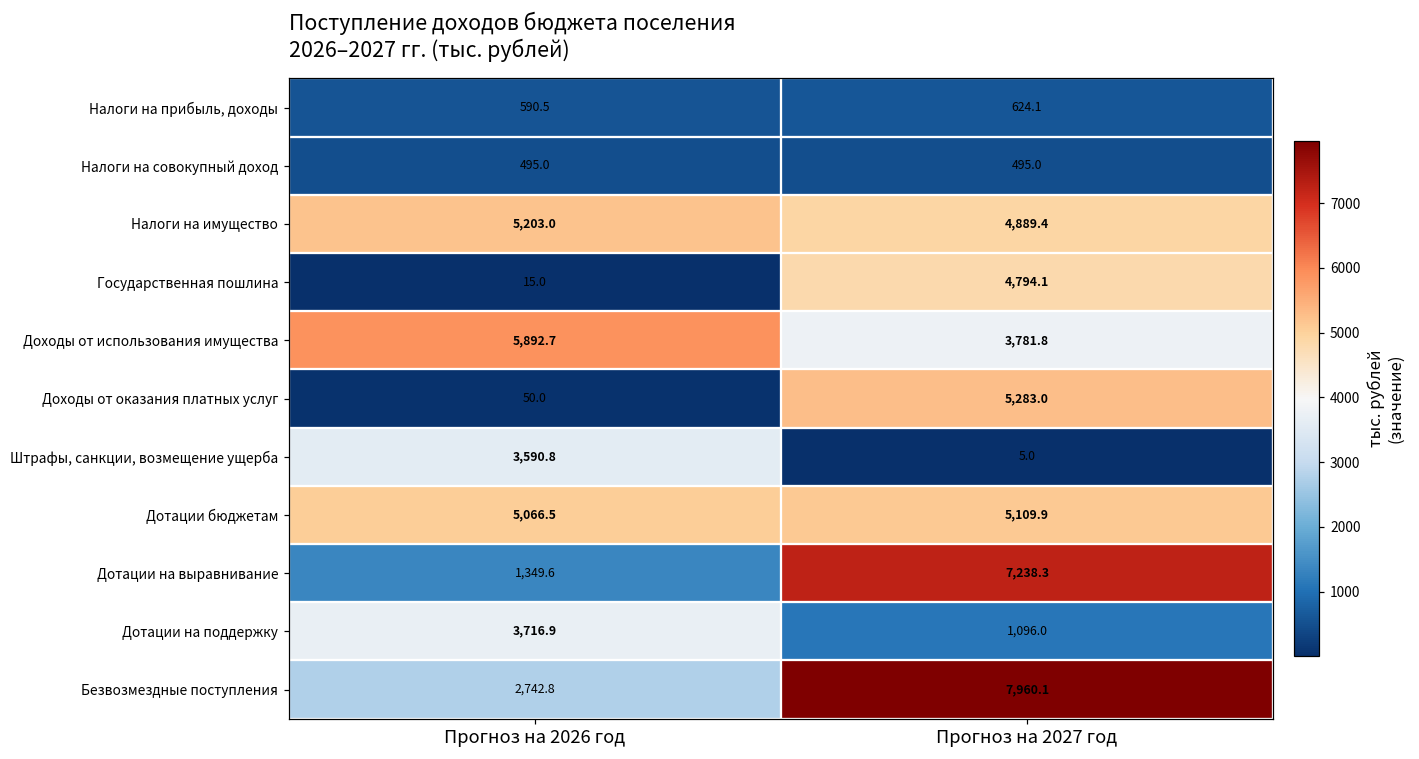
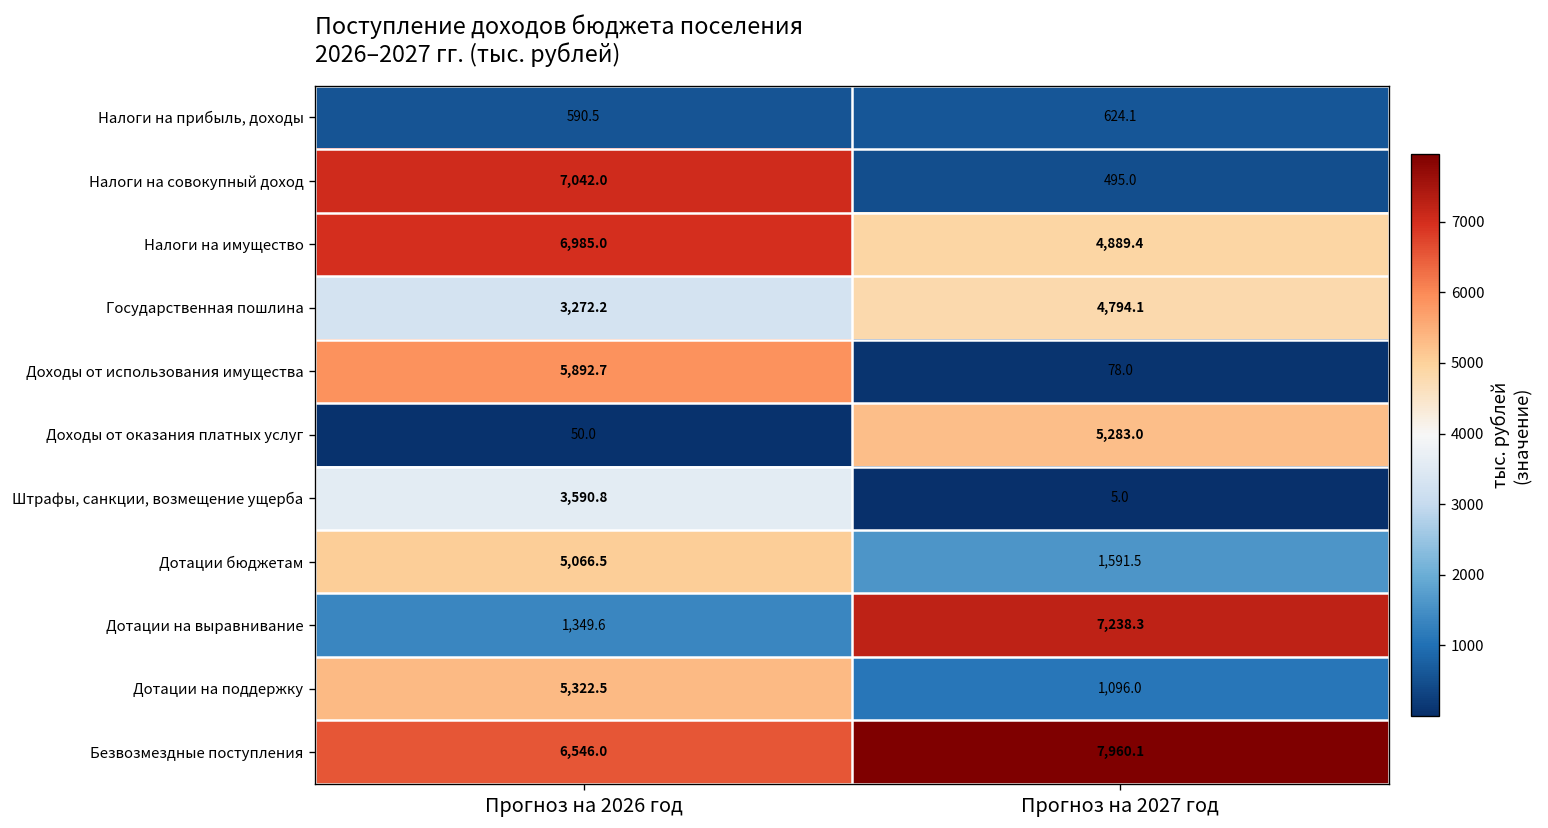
Налоги на совокупный доход, Прогноз на 2026 год: 495.0 -> 7,042.0
Налоги на имущество, Прогноз на 2026 год: 5,203.0 -> 6,985.0
Государственная пошлина, Прогноз на 2026 год: 15.0 -> 3,272.2
Доходы от использования имущества, Прогноз на 2027 год: 3,781.8 -> 78.0
Дотации бюджетам, Прогноз на 2027 год: 5,109.9 -> 1,591.5
Дотации на поддержку, Прогноз на 2026 год: 3,716.9 -> 5,322.5
Безвозмездные поступления, Прогноз на 2026 год: 2,742.8 -> 6,546.0
